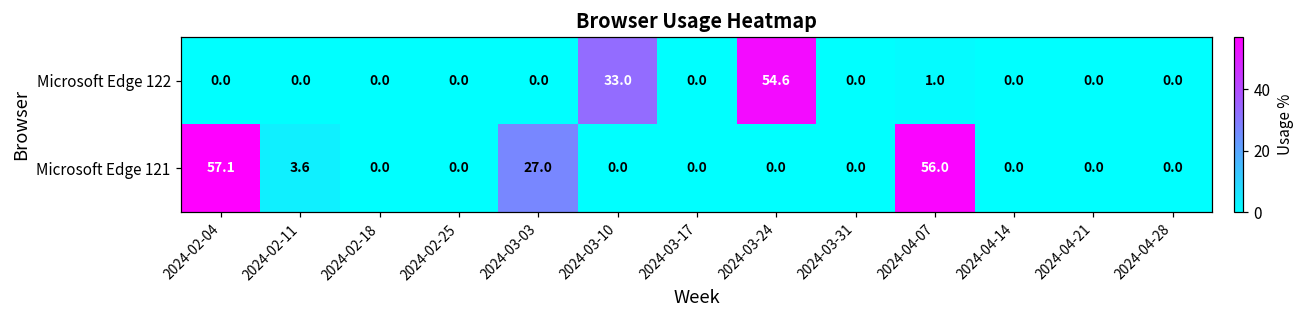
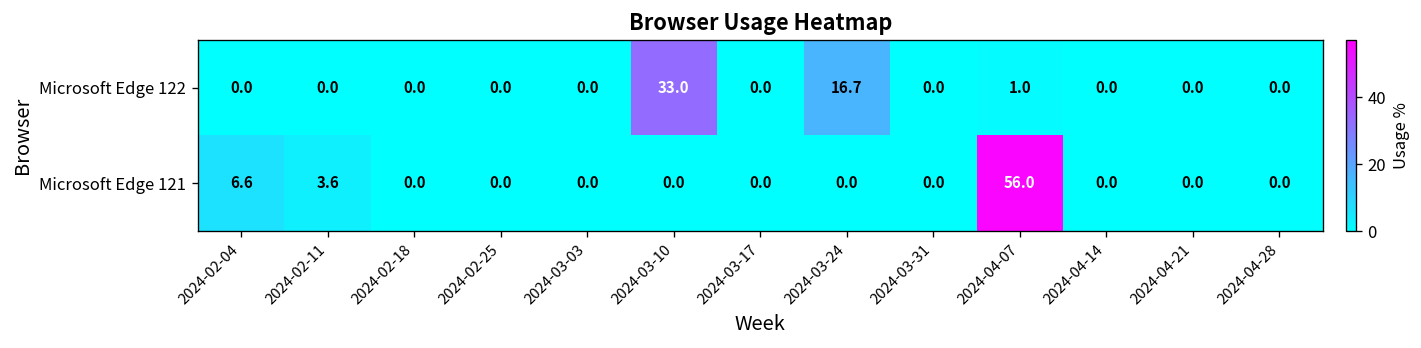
Microsoft Edge 122, 2024-03-24: 54.6 -> 16.7
Microsoft Edge 121, 2024-02-04: 57.1 -> 6.6
Microsoft Edge 121, 2024-03-03: 27.0 -> 0.0
